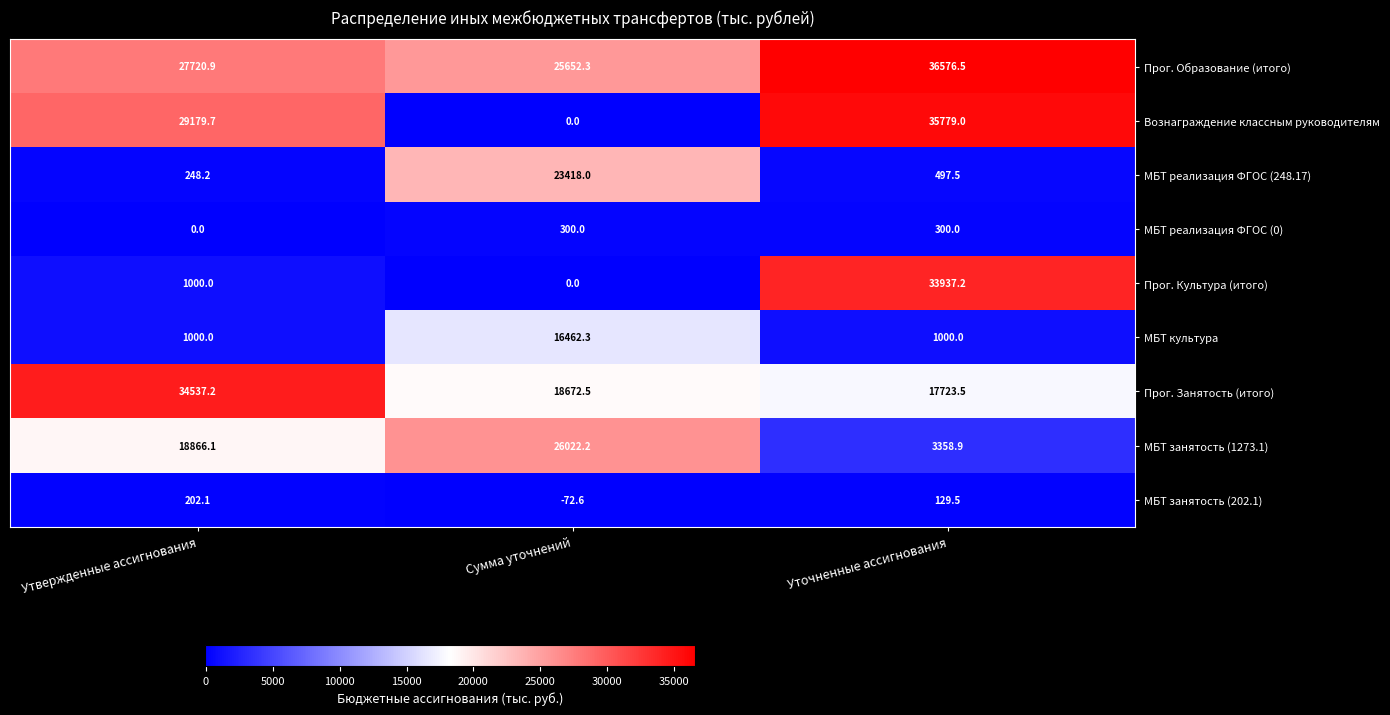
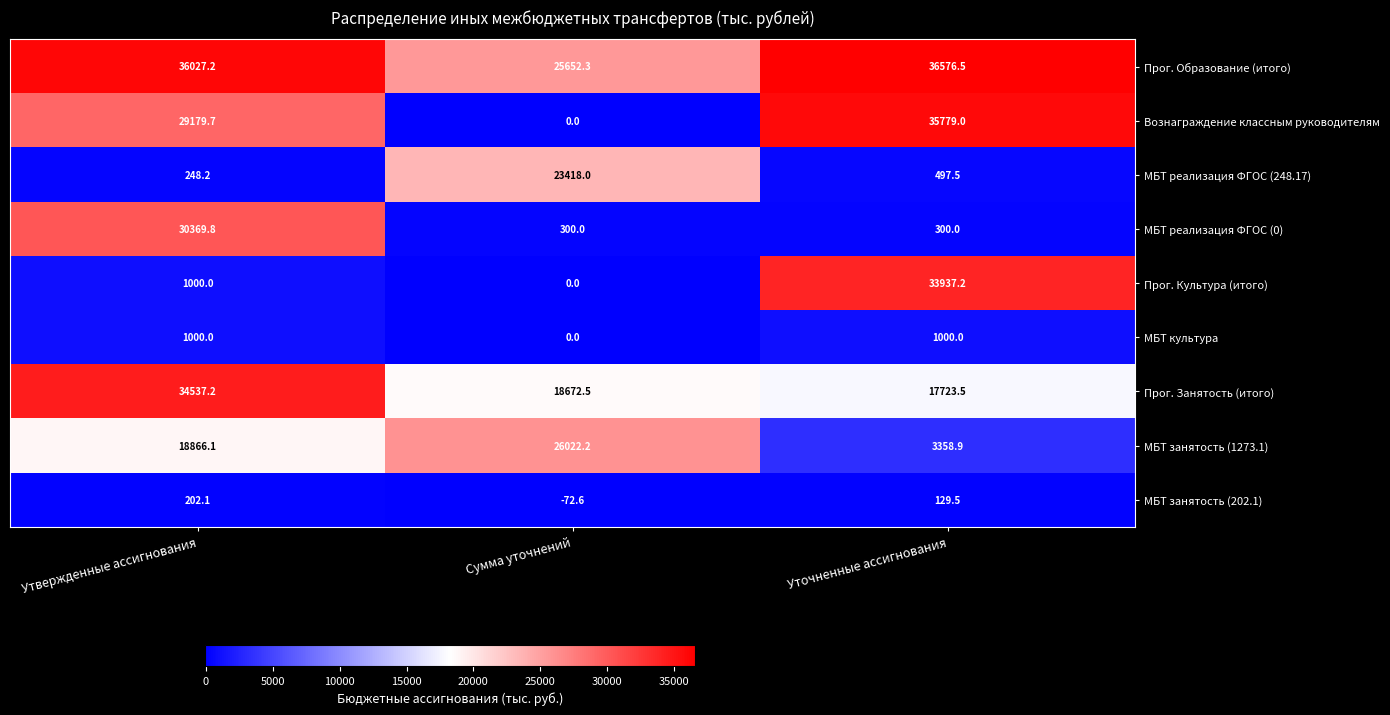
Прог. Образование (итого), Утвержденные ассигнования: 27720.9 -> 36027.2
МБТ реализация ФГОС (0), Утвержденные ассигнования: 0.0 -> 30369.8
МБТ культура, Сумма уточнений: 16462.3 -> 0.0
